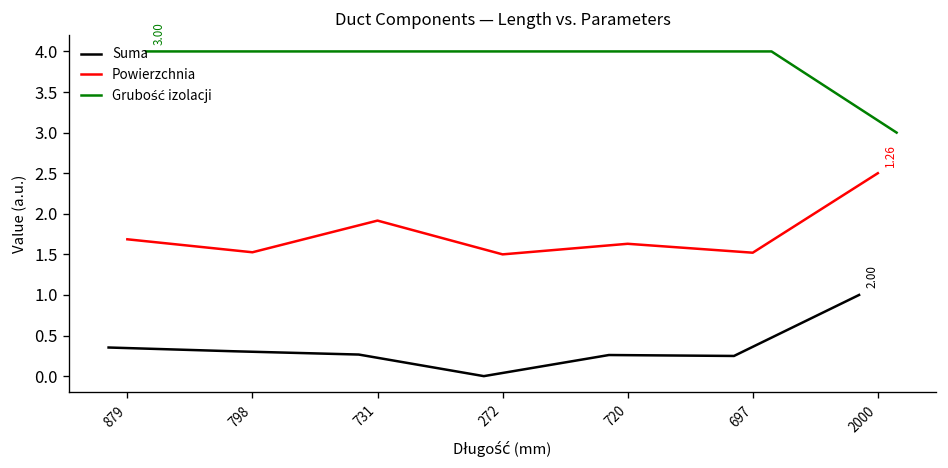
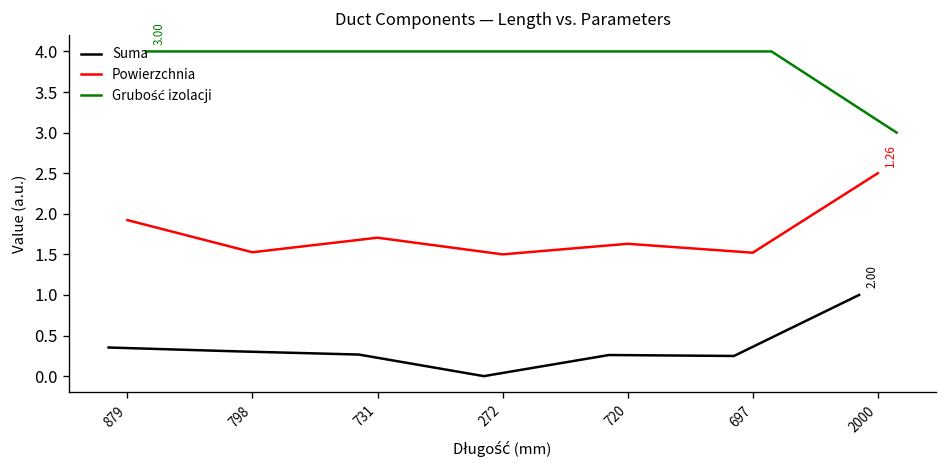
Powierzchnia, 879: 1.7 -> 1.9
Powierzchnia, 731: 1.9 -> 1.7
